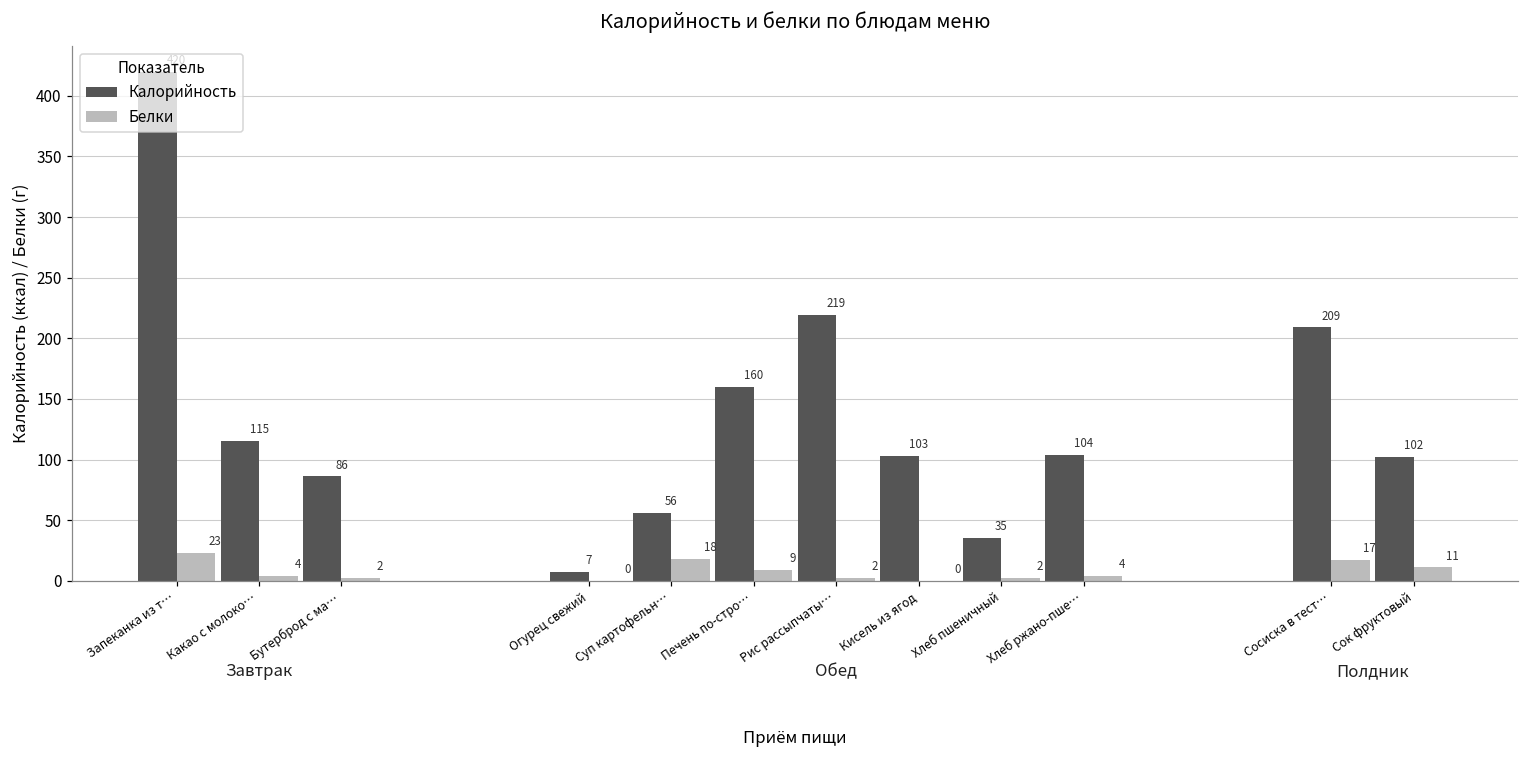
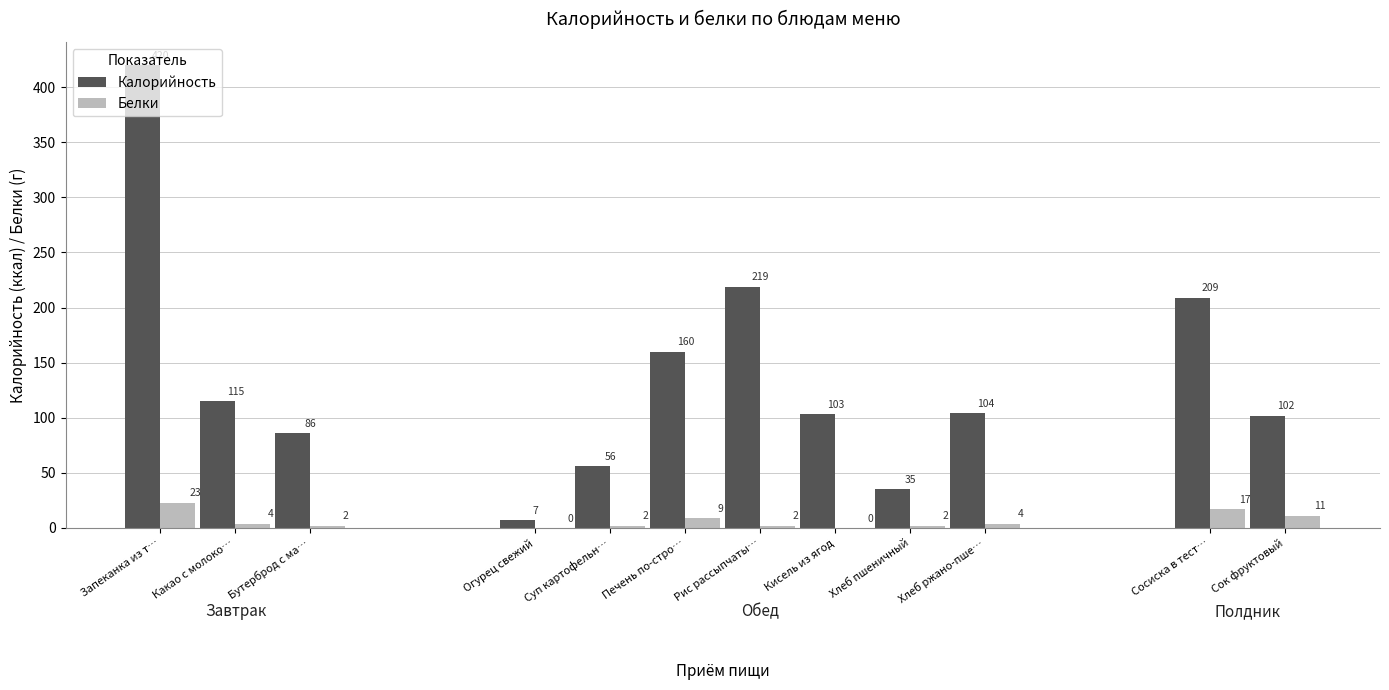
Белки, Суп картофельн…: 18 -> 2
